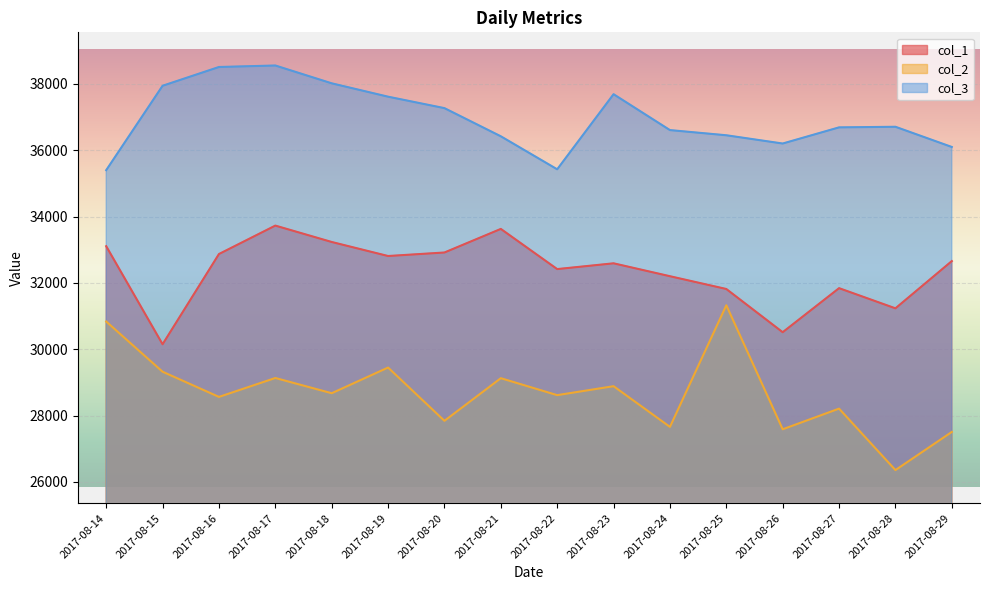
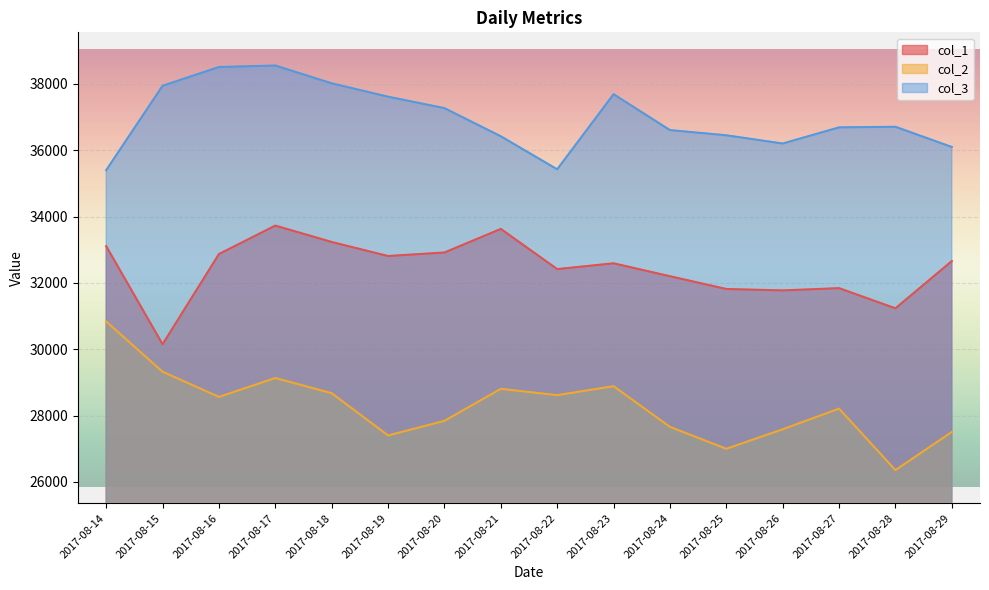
col_2, 2017-08-19: 29400 -> 27400
col_2, 2017-08-21: 29100 -> 28800
col_2, 2017-08-25: 31300 -> 27000
col_1, 2017-08-26: 30500 -> 31800
